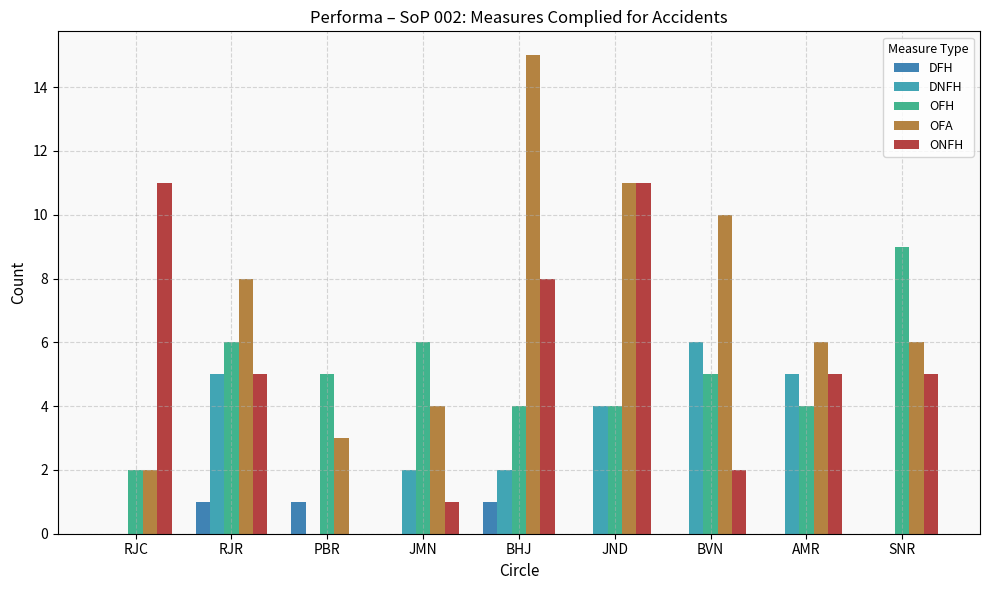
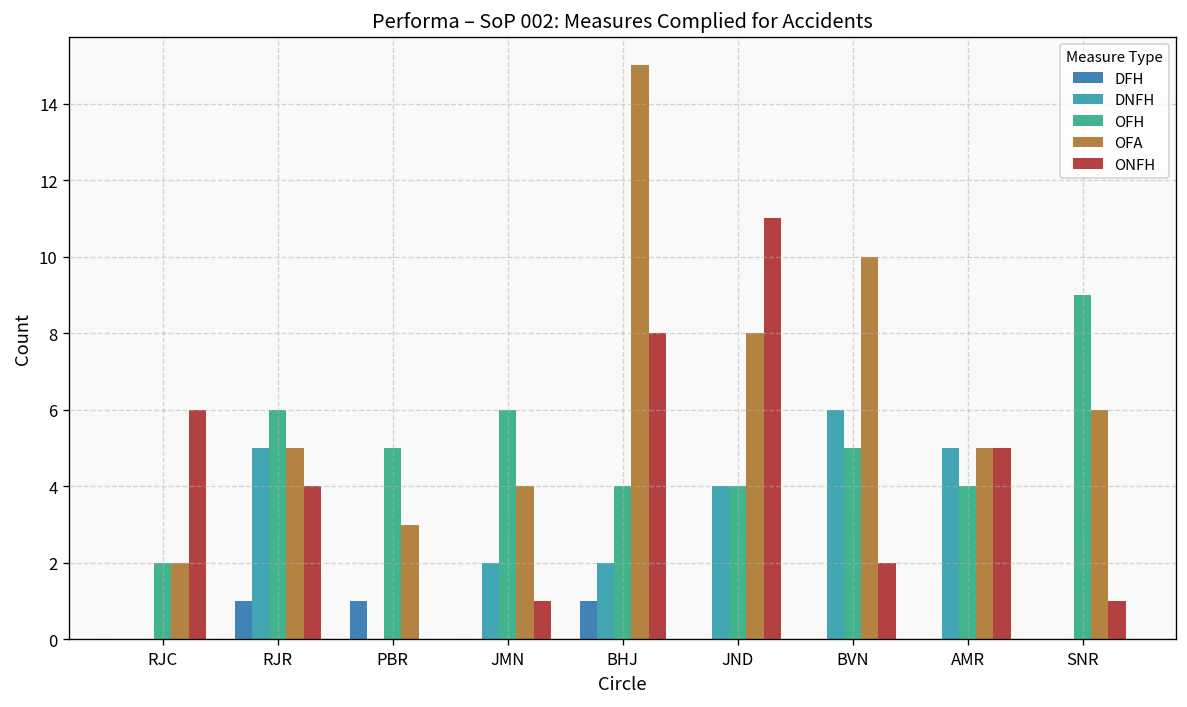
ONFH, RJC: 11 -> 6
OFA, RJR: 8 -> 5
ONFH, RJR: 5 -> 4
OFA, JND: 11 -> 8
OFA, AMR: 6 -> 5
ONFH, SNR: 5 -> 1
